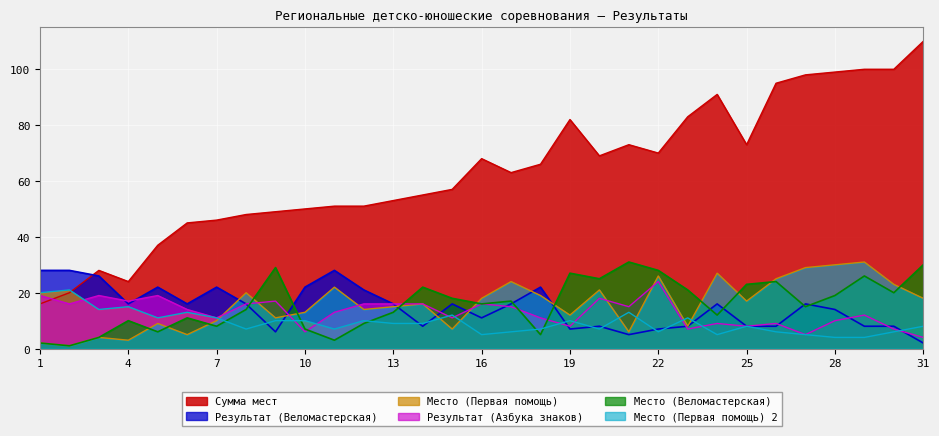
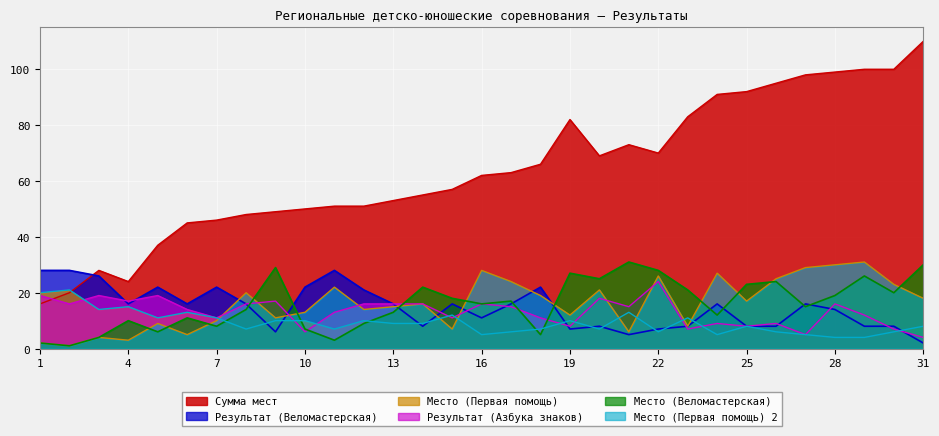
Сумма мест, 16: 68 -> 62
Место (Первая помощь) 2, 16: 18 -> 28
Сумма мест, 25: 73 -> 92
Результат (Азбука знаков), 28: 10 -> 16
